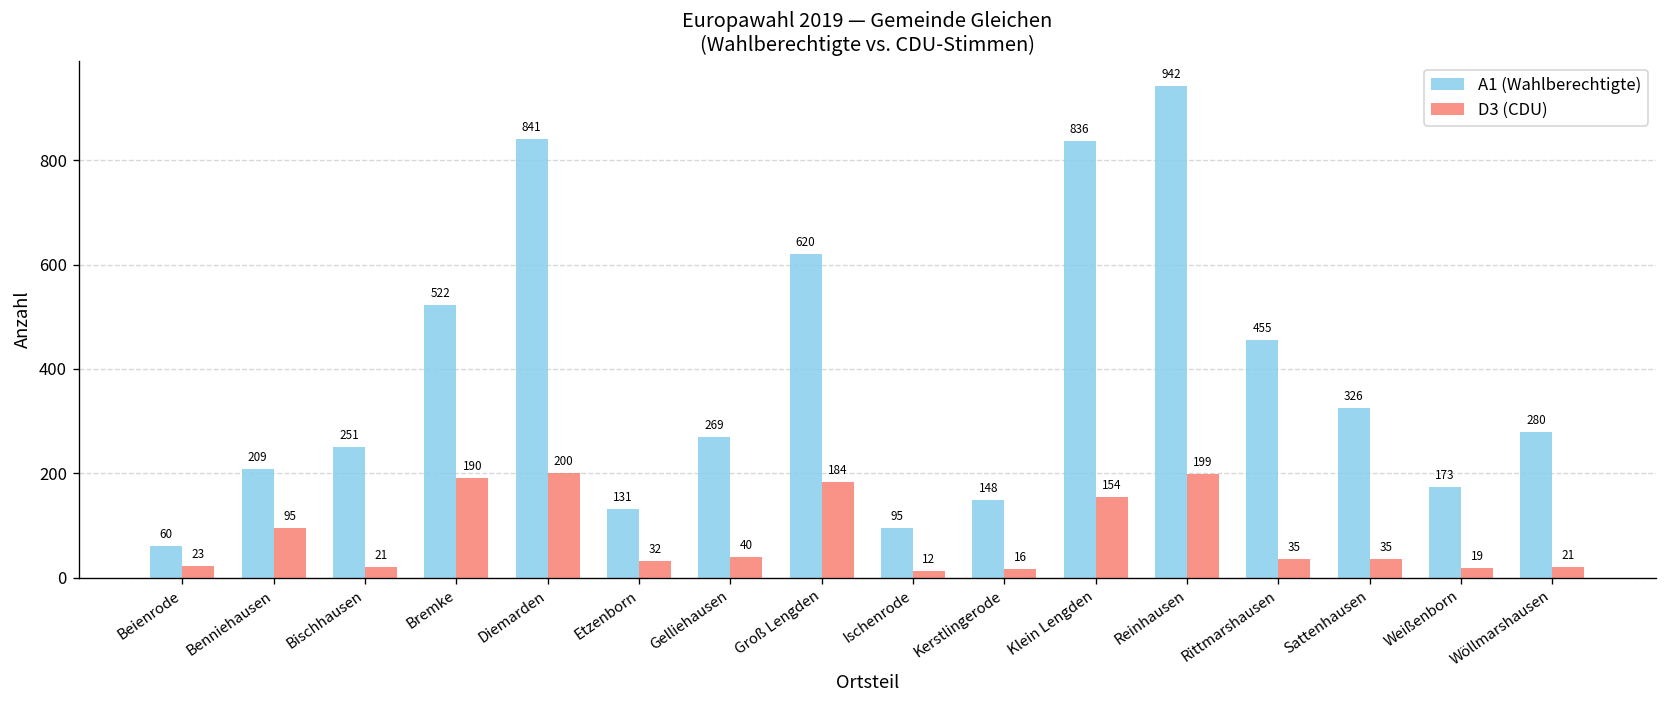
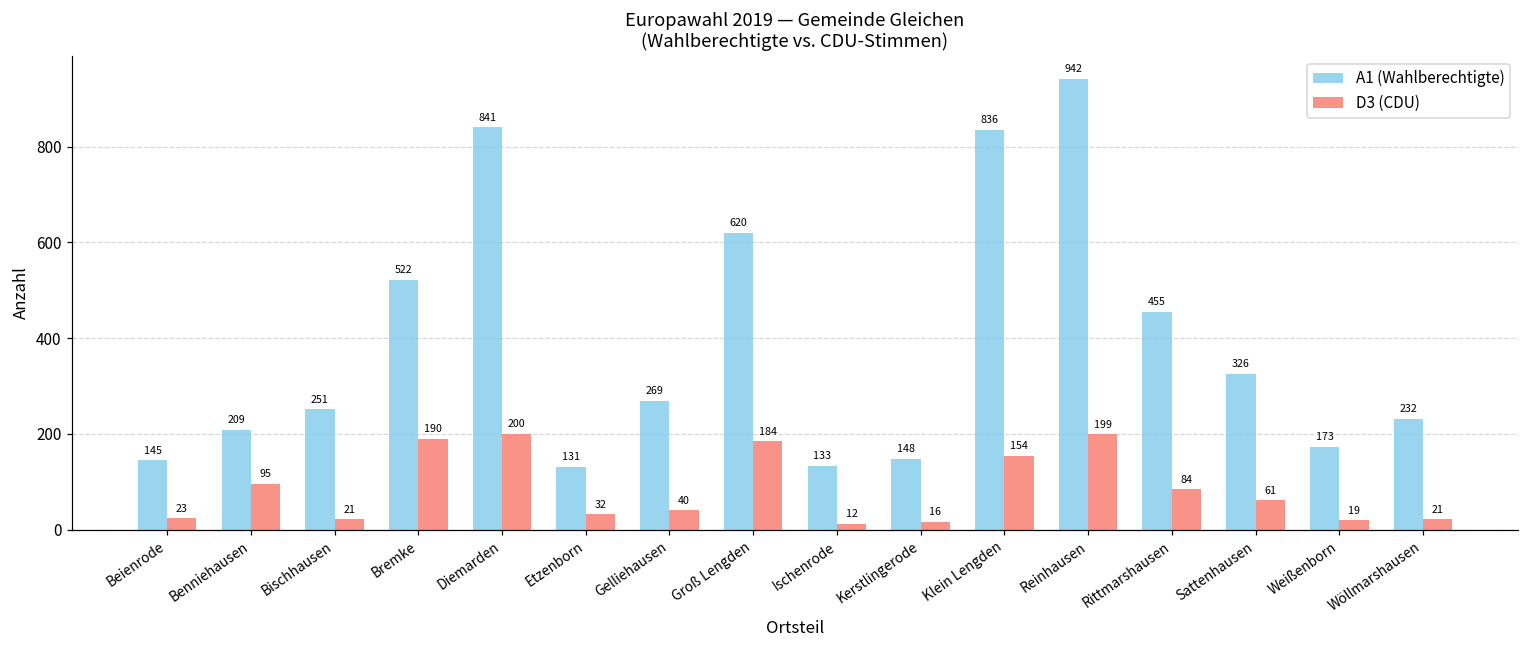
A1 (Wahlberechtigte), Beienrode: 60 -> 145
A1 (Wahlberechtigte), Ischenrode: 95 -> 133
D3 (CDU), Rittmarshausen: 35 -> 84
D3 (CDU), Sattenhausen: 35 -> 61
A1 (Wahlberechtigte), Wöllmarshausen: 280 -> 232
